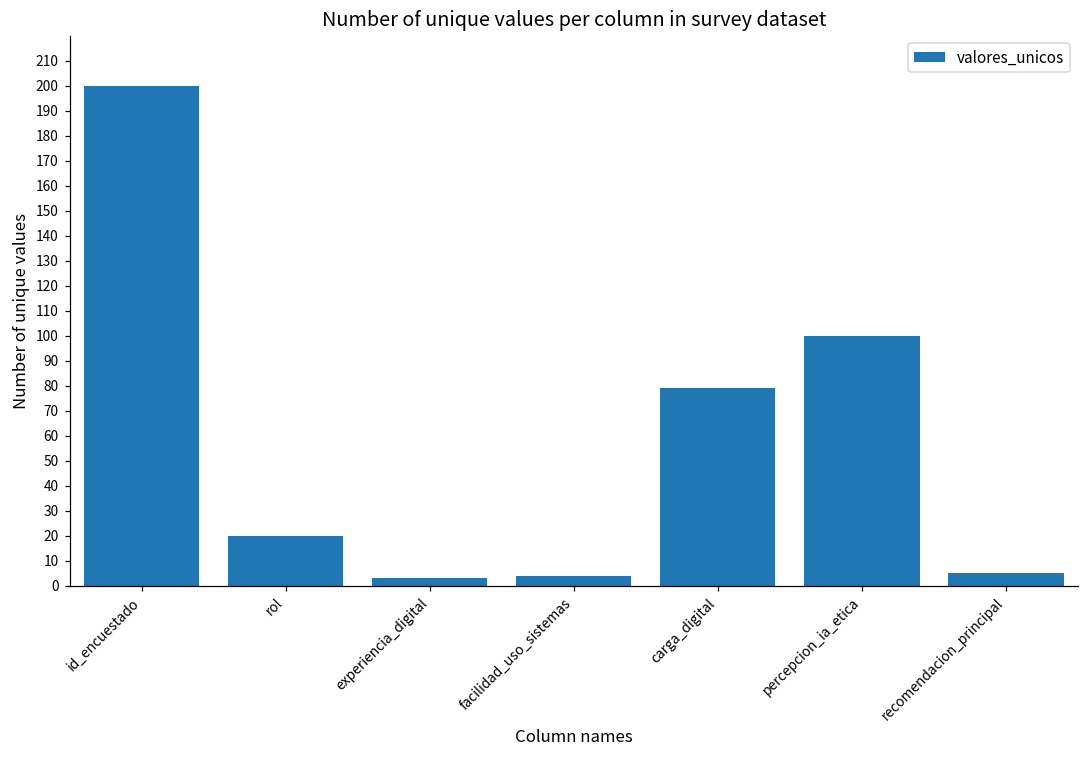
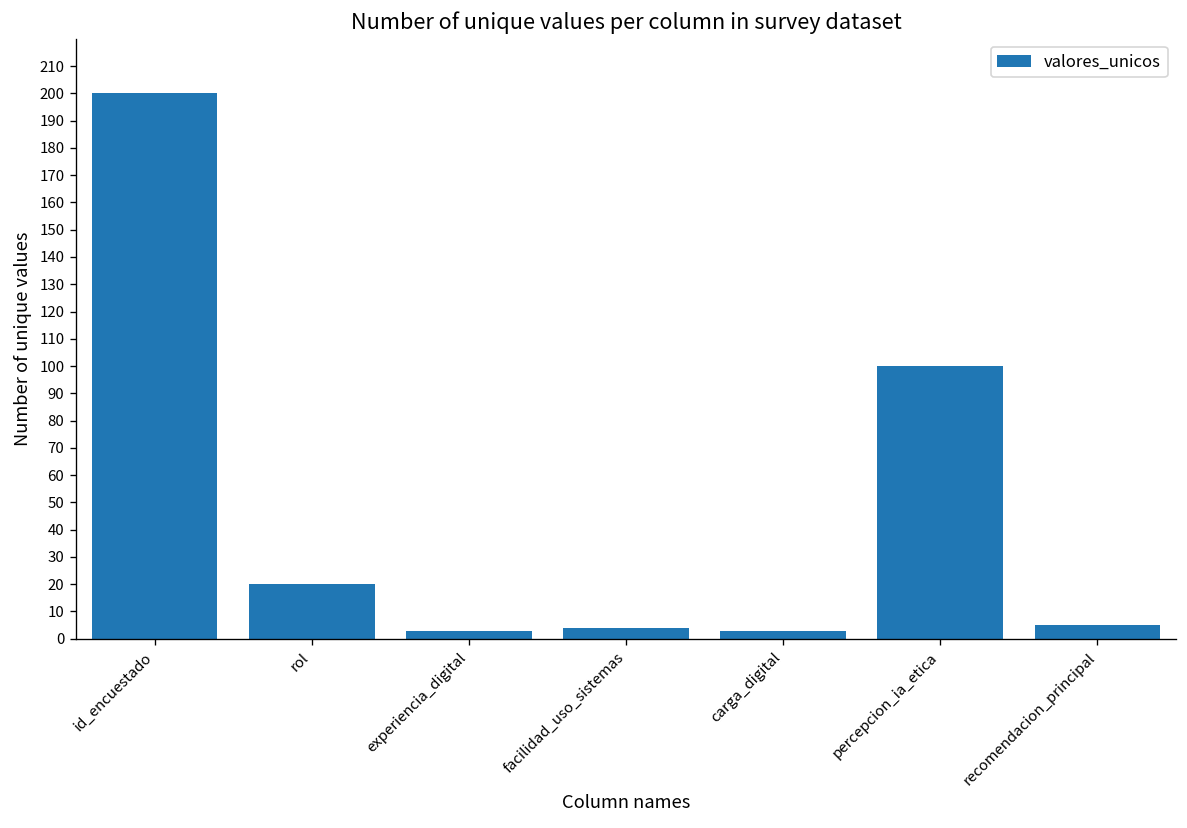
carga_digital: 79 -> 3
